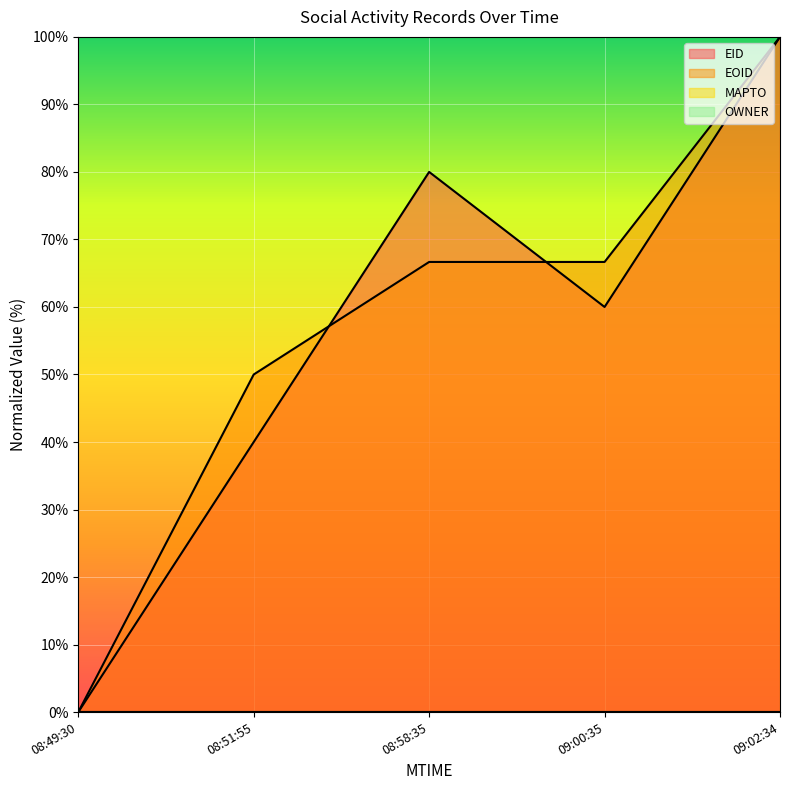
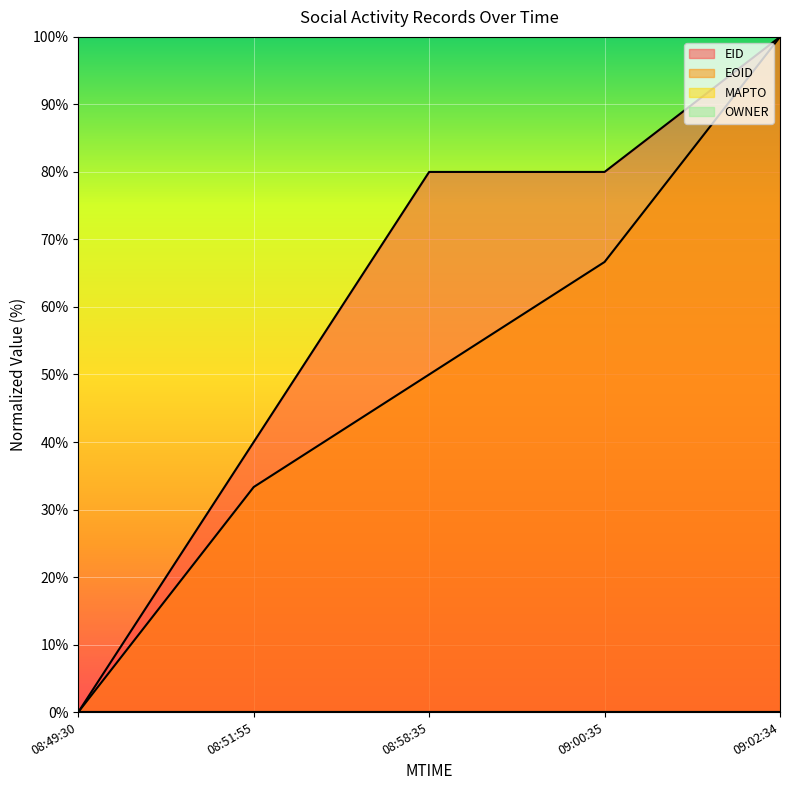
EOID, 08:51:55: 50% -> 33%
EOID, 08:58:35: 67% -> 50%
EID, 09:00:35: 60% -> 80%
